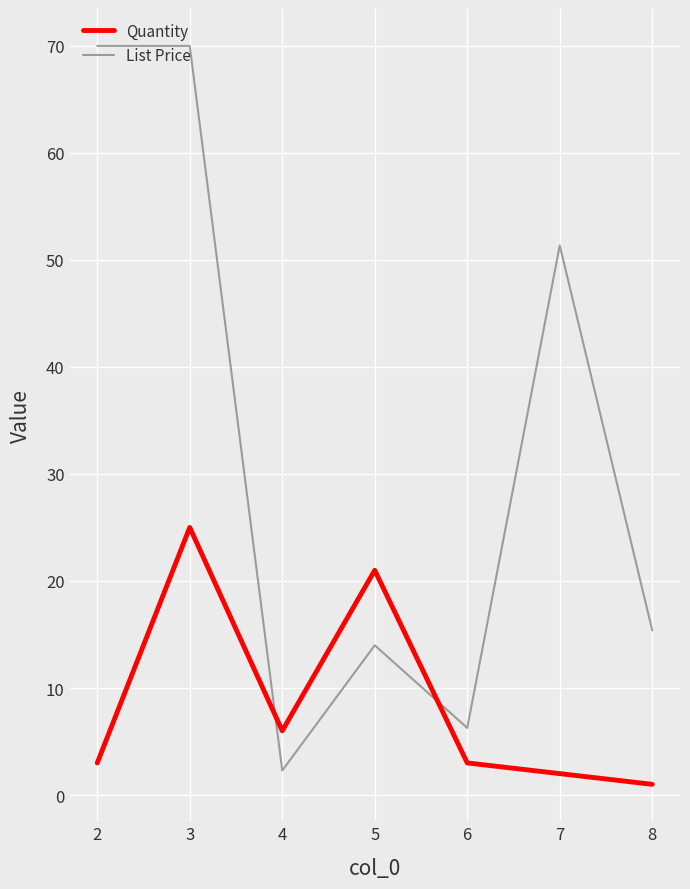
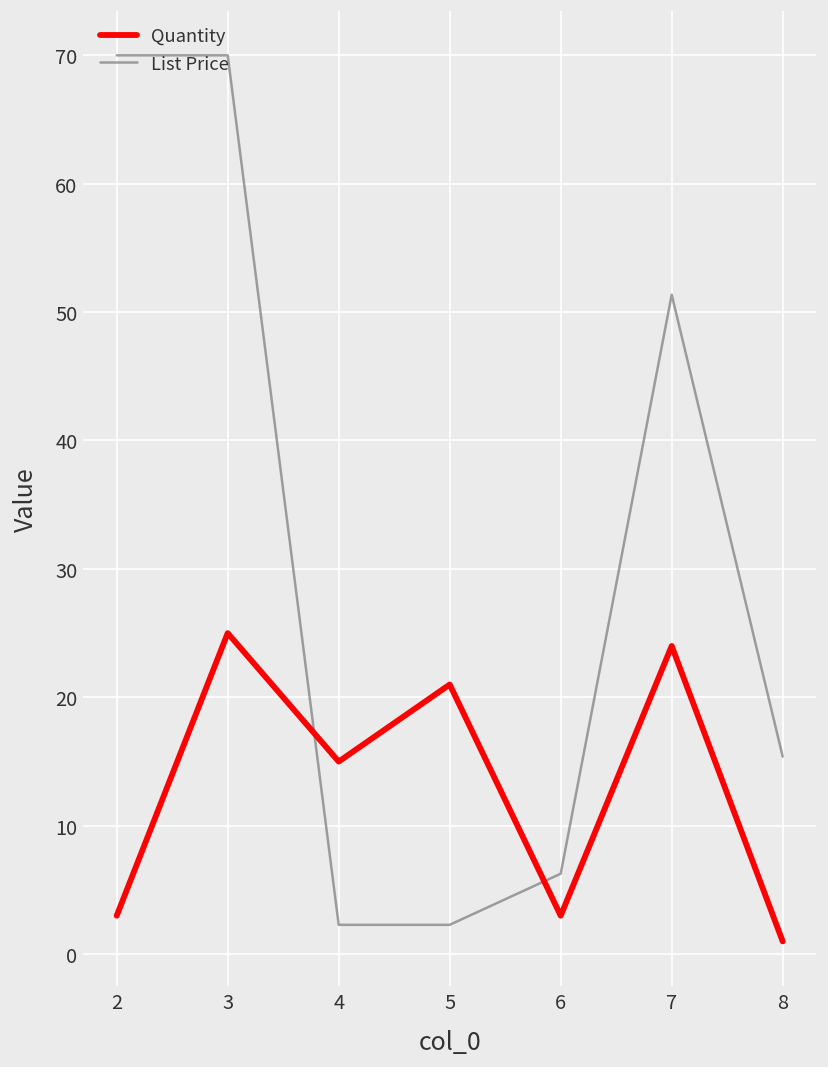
Quantity, 4: 6 -> 15
List Price, 5: 14.0 -> 2.3
Quantity, 7: 2 -> 24
